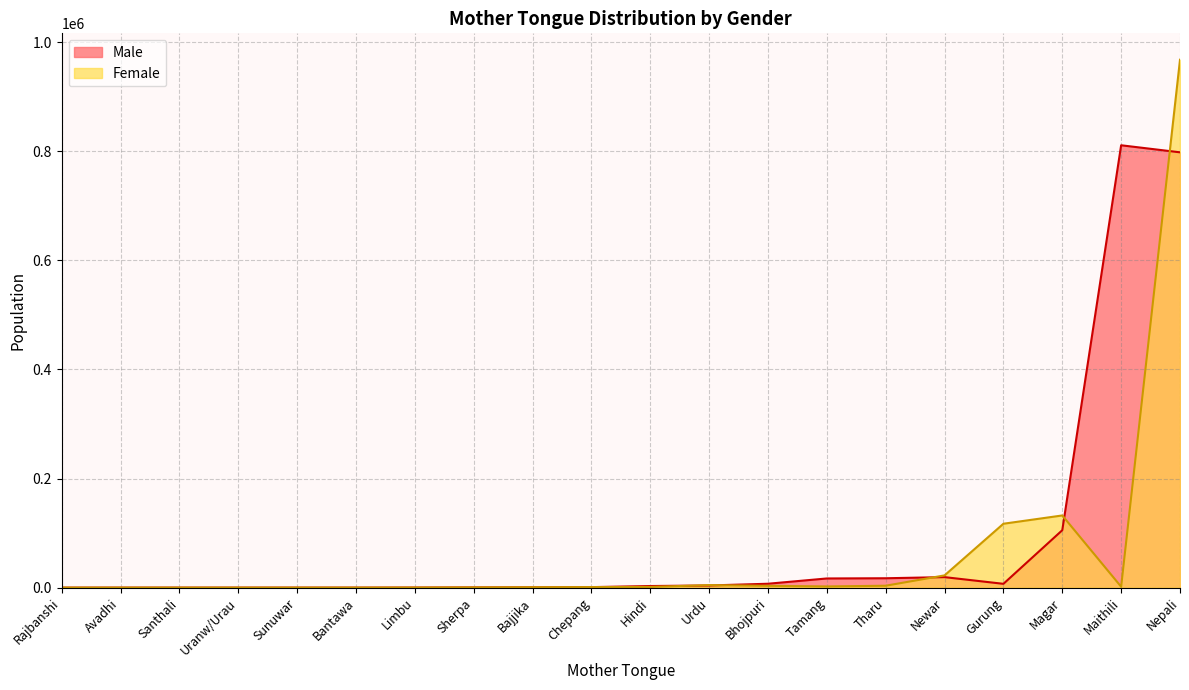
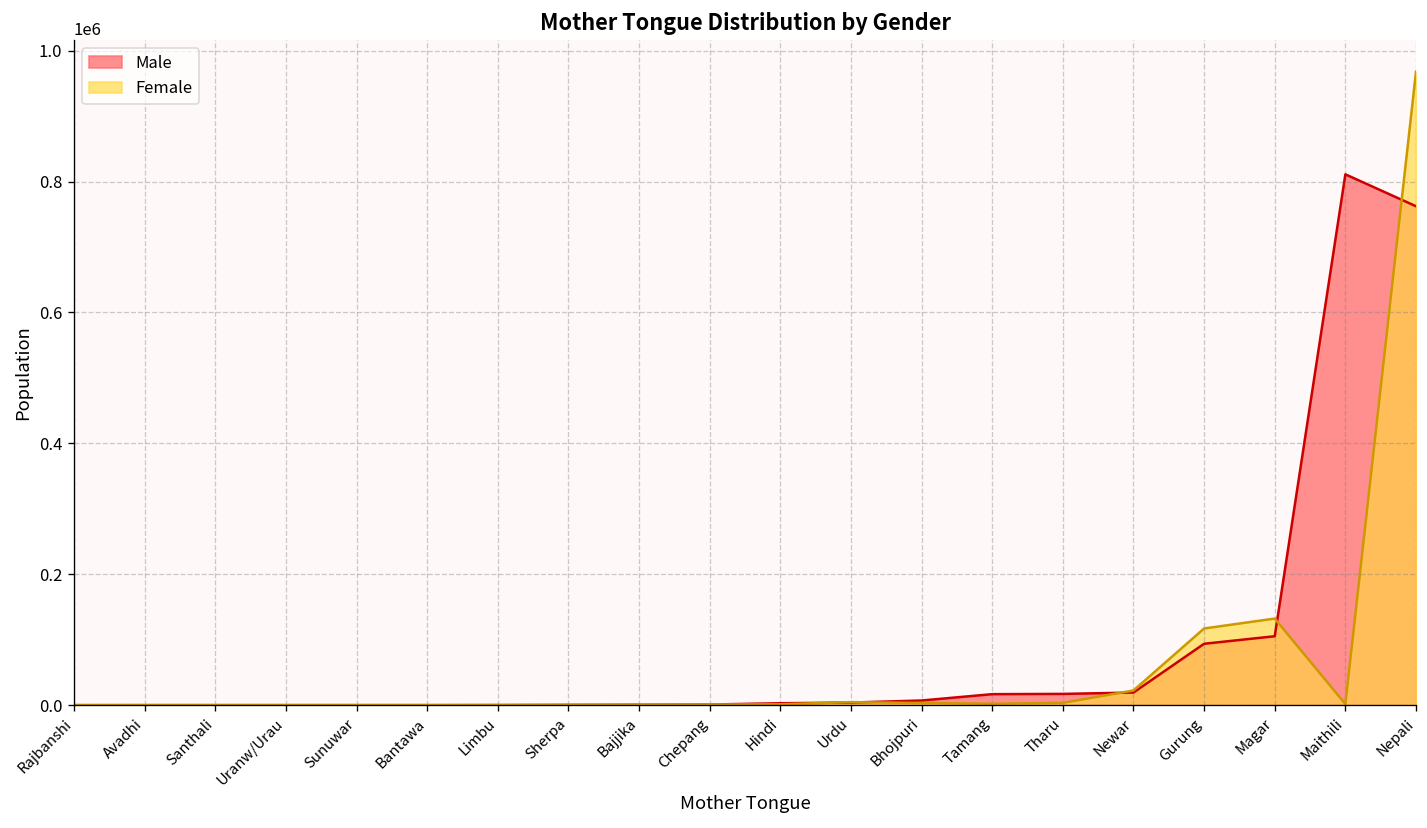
Male, Gurung: 10000 -> 90000
Male, Nepali: 800000 -> 760000
